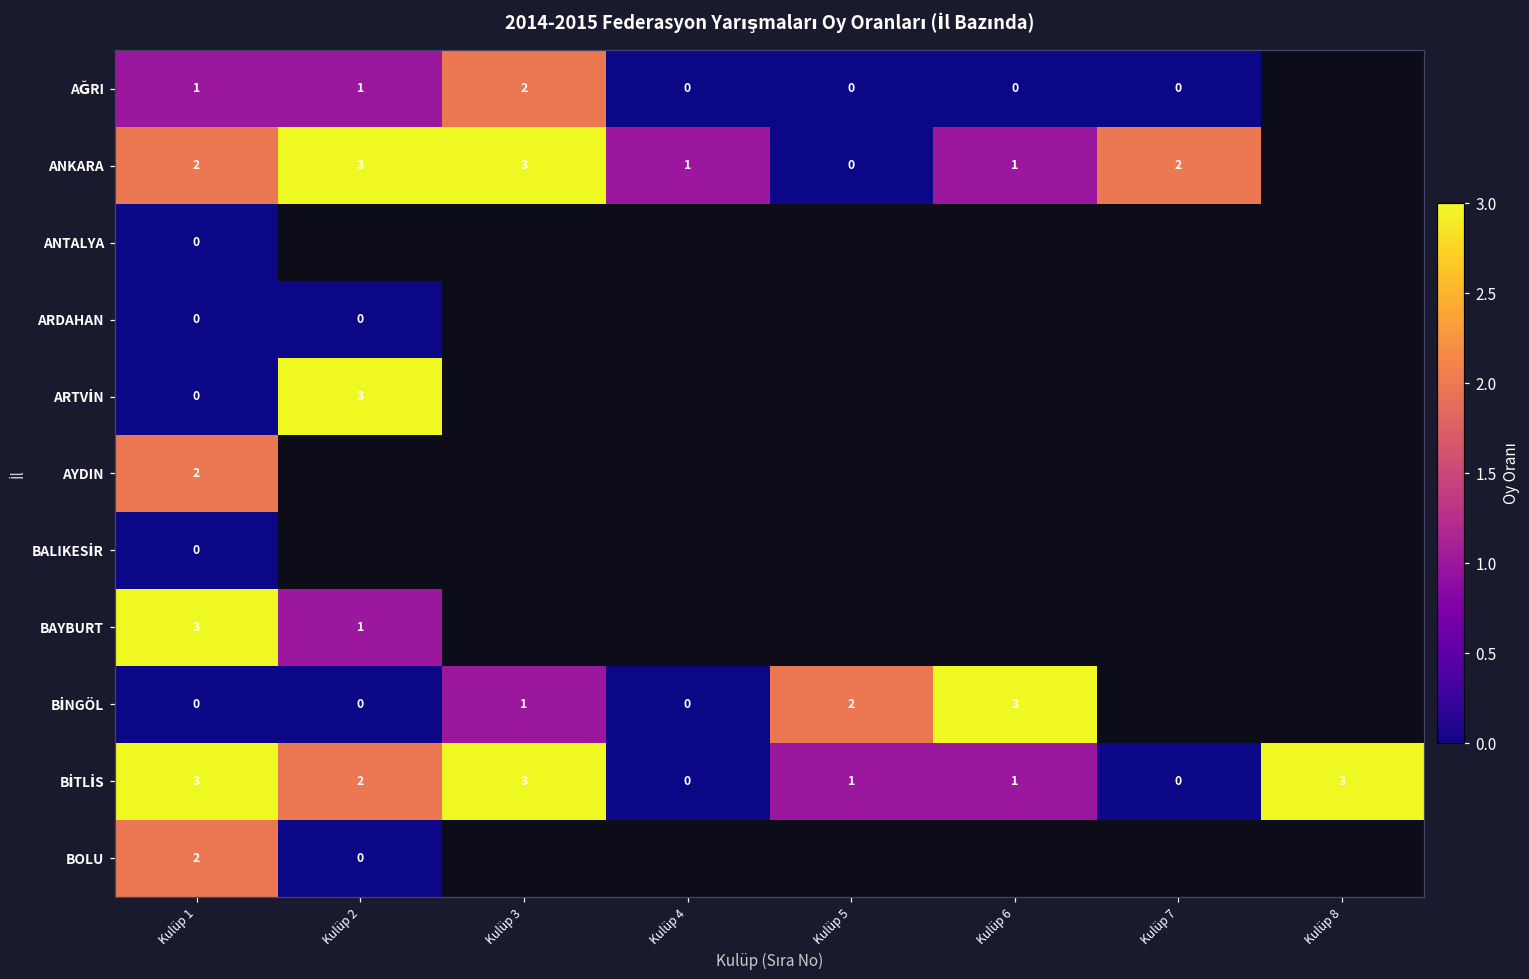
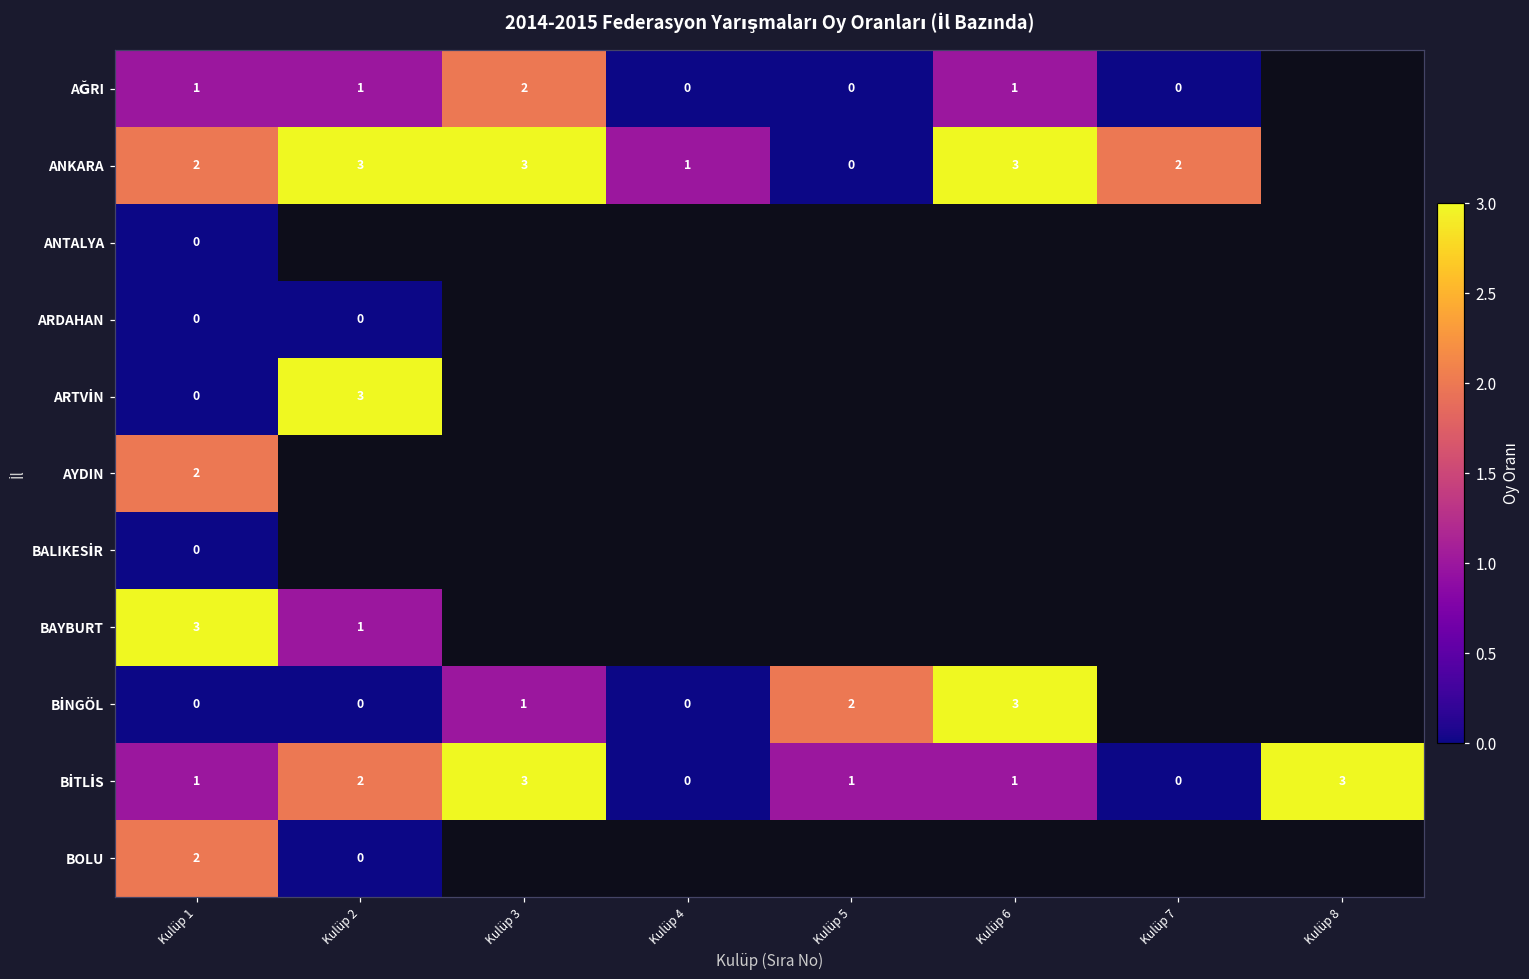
AĞRI, Kulüp 6: 0 -> 1
ANKARA, Kulüp 6: 1 -> 3
BİTLİS, Kulüp 1: 3 -> 1
